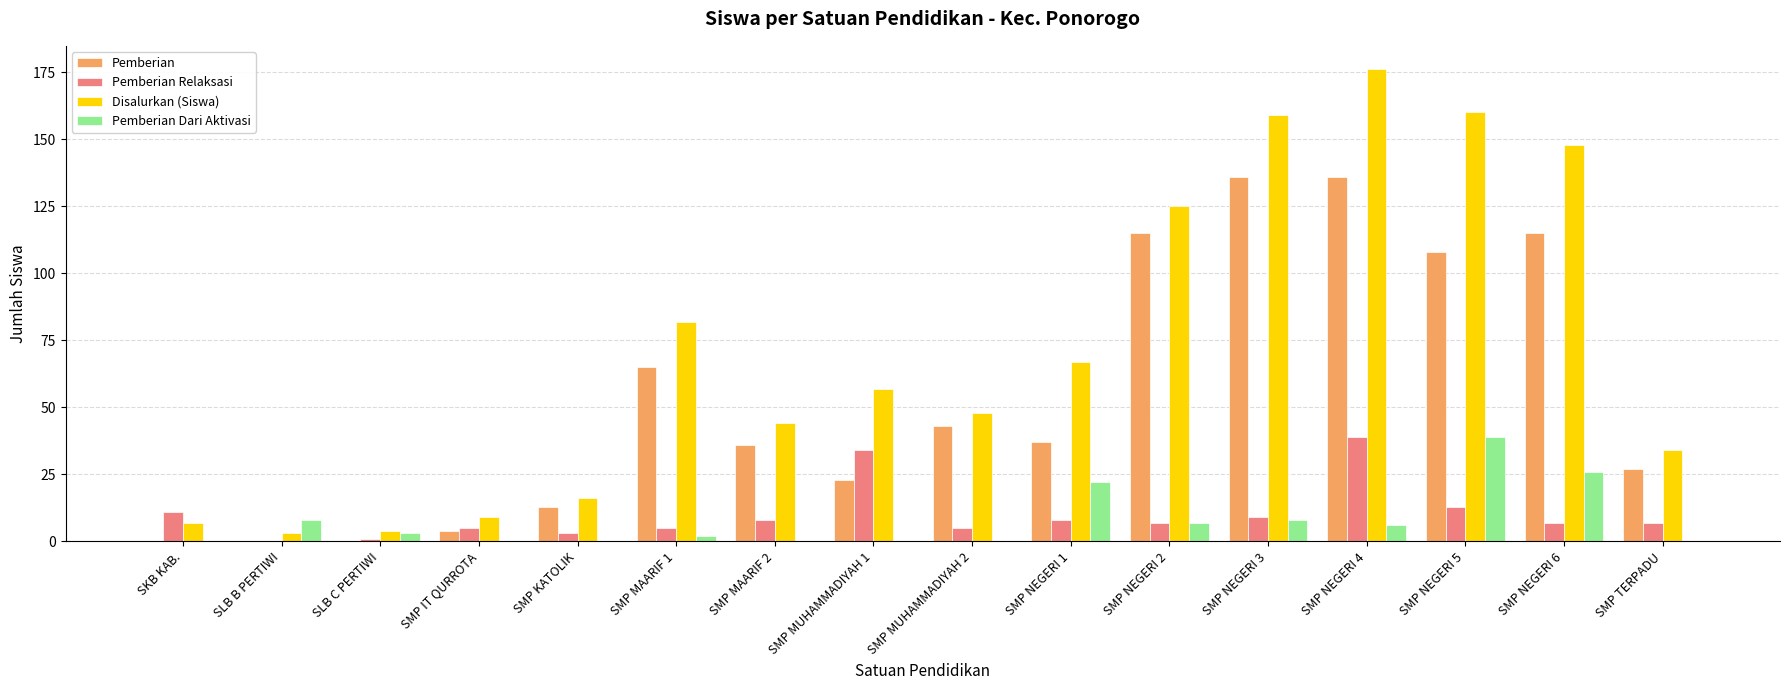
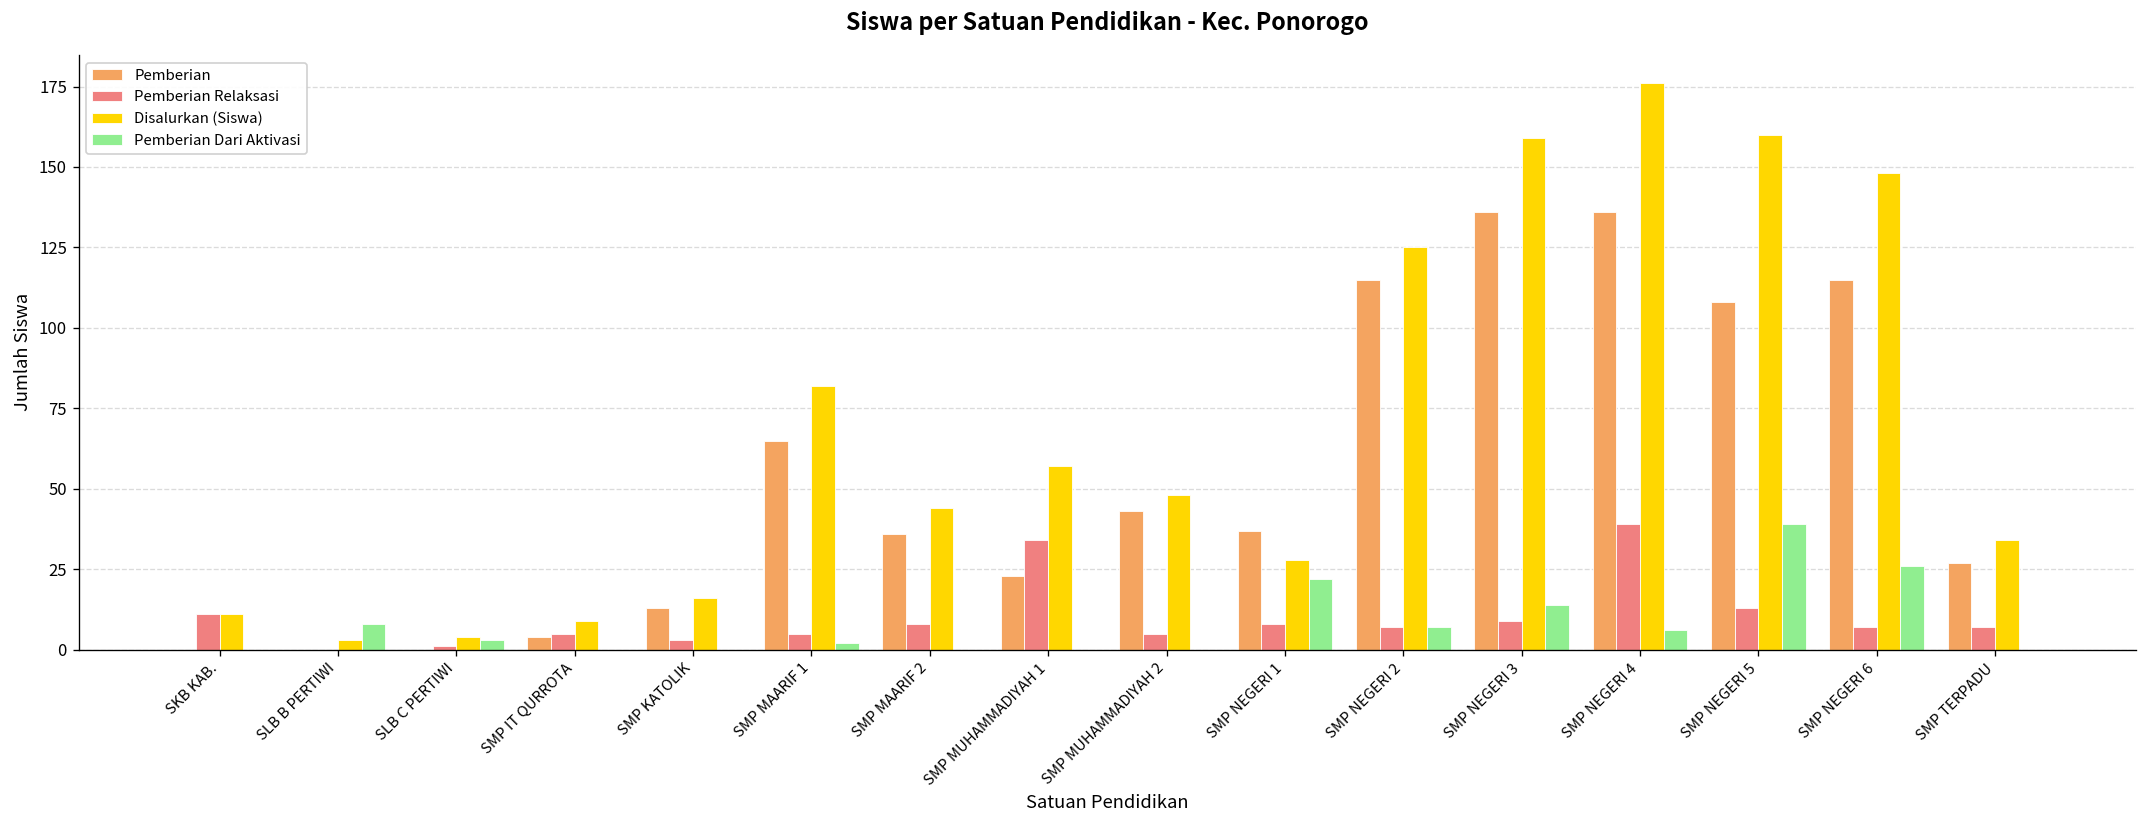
Disalurkan (Siswa), SKB KAB.: 7 -> 11
Disalurkan (Siswa), SMP NEGERI 1: 67 -> 28
Pemberian Dari Aktivasi, SMP NEGERI 3: 8 -> 14
